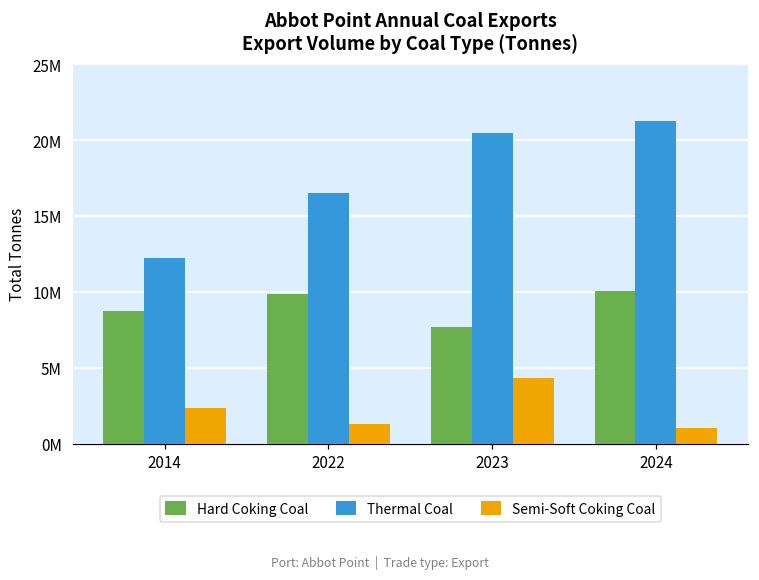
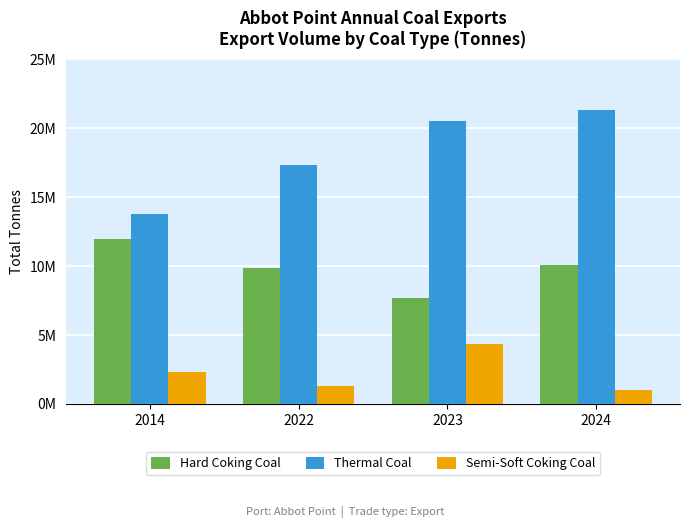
Hard Coking Coal, 2014: 8800000 -> 12000000
Thermal Coal, 2014: 12200000 -> 13800000
Thermal Coal, 2022: 16500000 -> 17300000
